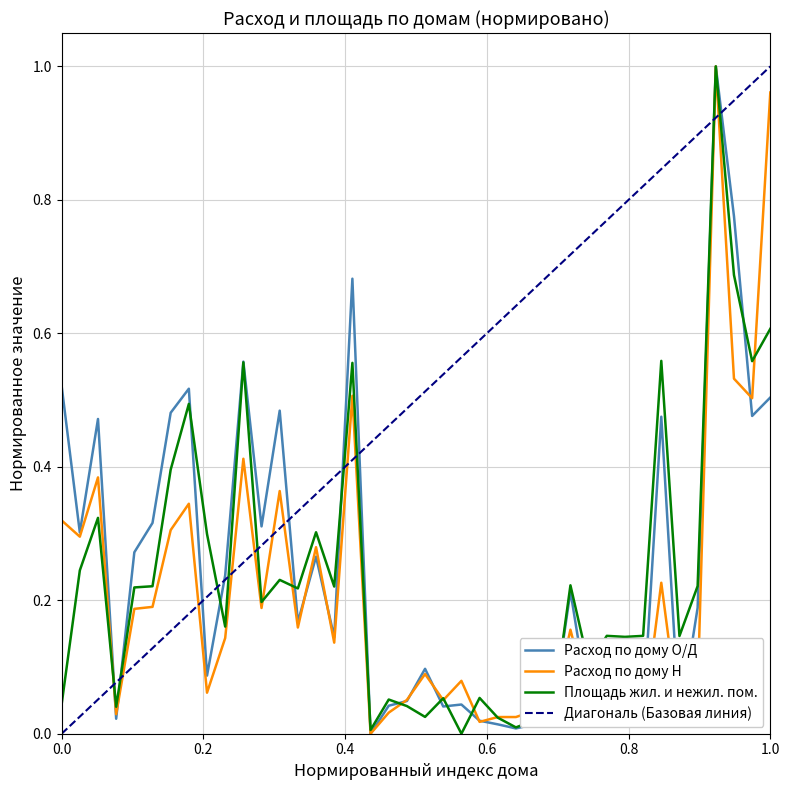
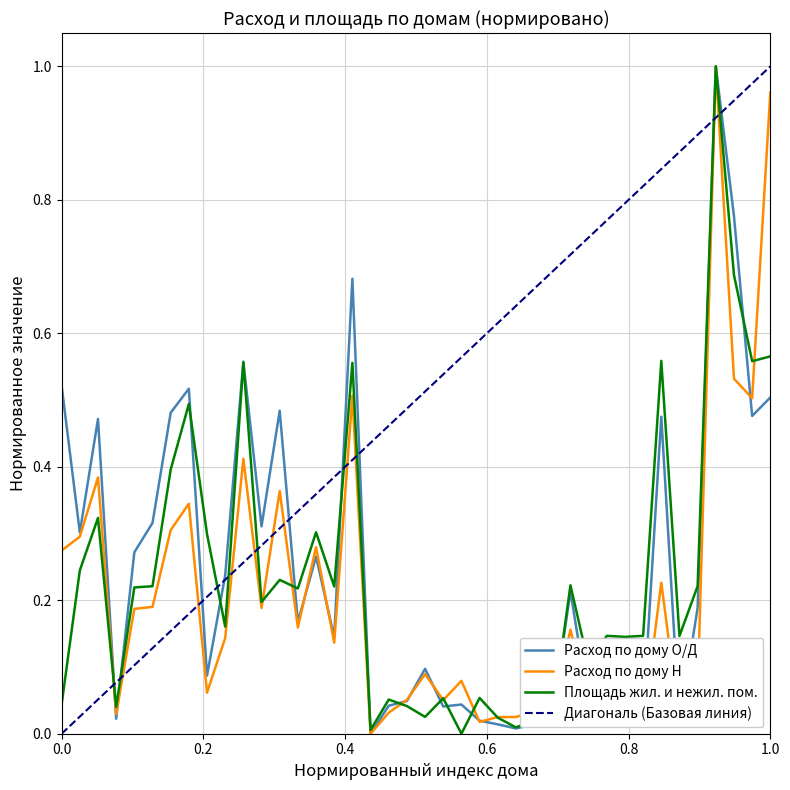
Расход по дому Н, 0.0: 0.32 -> 0.27
Площадь жил. и нежил. пом., 1.0: 0.61 -> 0.57
